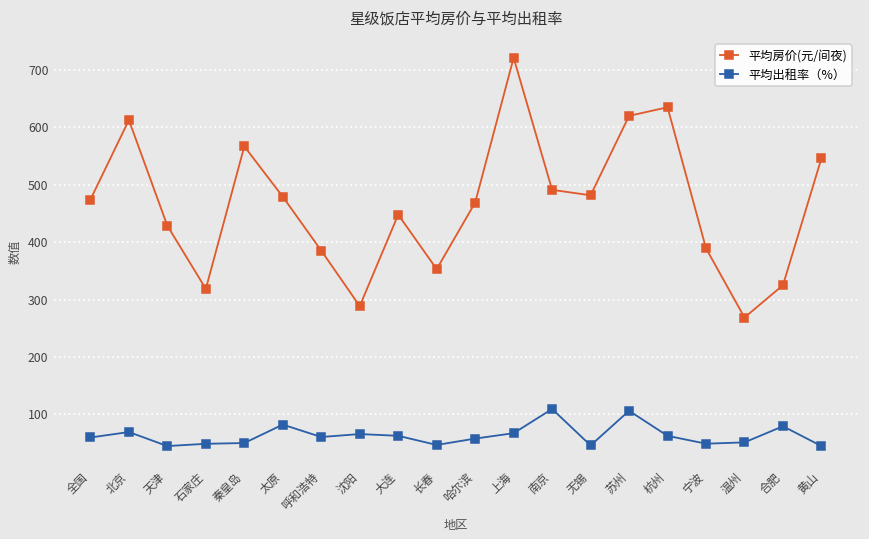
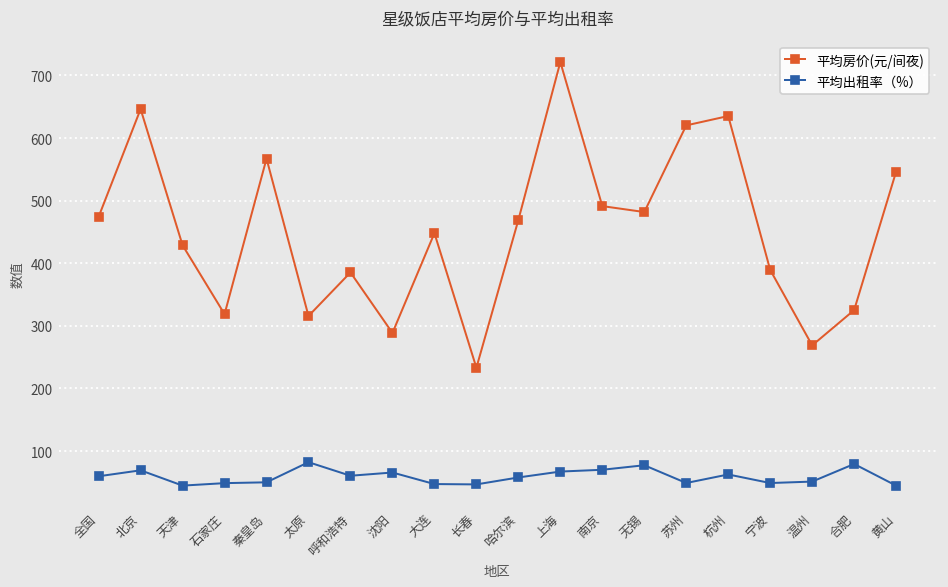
平均房价(元/间夜), 北京: 610 -> 650
平均房价(元/间夜), 太原: 480 -> 320
平均出租率（%）, 大连: 60 -> 50
平均房价(元/间夜), 长春: 350 -> 230
平均出租率（%）, 南京: 110 -> 70
平均出租率（%）, 无锡: 50 -> 80
平均出租率（%）, 苏州: 110 -> 50
